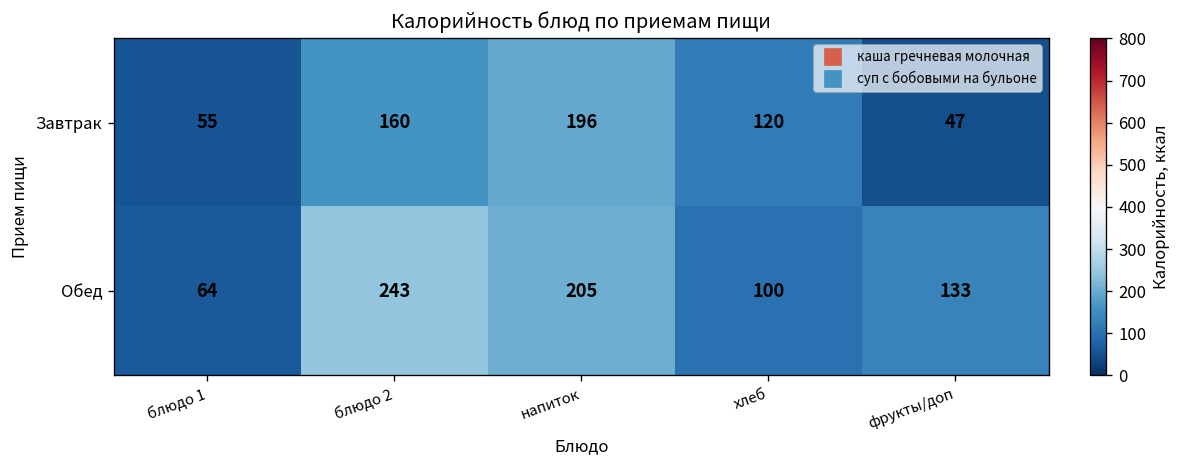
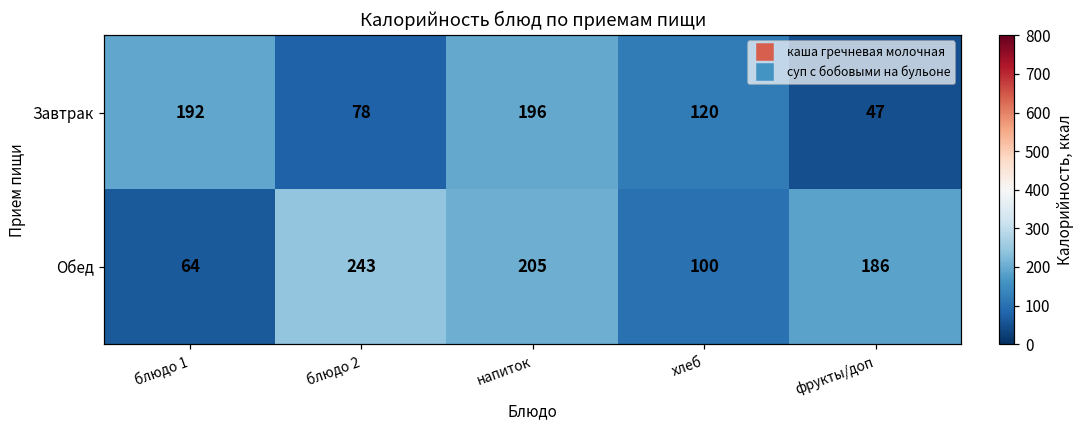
Завтрак, блюдо 1: 55 -> 192
Завтрак, блюдо 2: 160 -> 78
Обед, фрукты/доп: 133 -> 186
